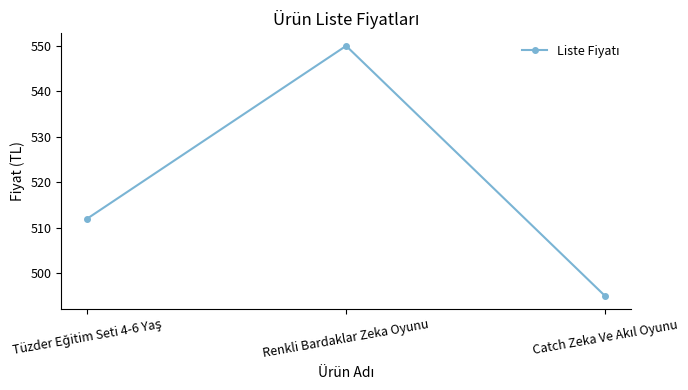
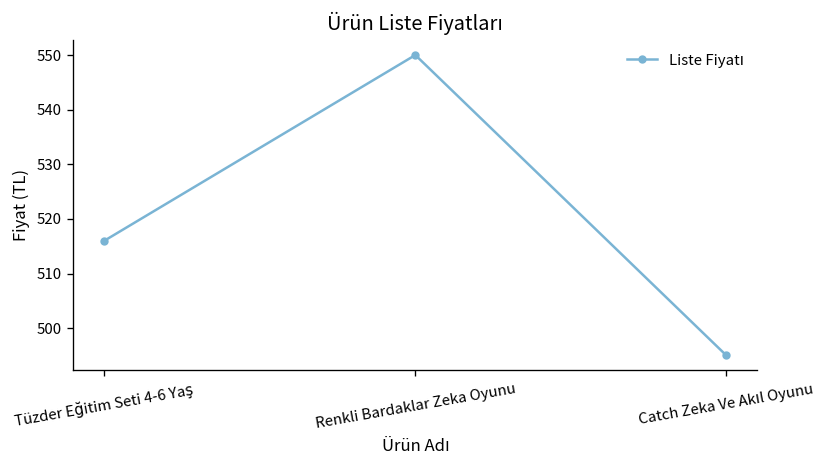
Tüzder Eğitim Seti 4-6 Yaş: 512 -> 516
